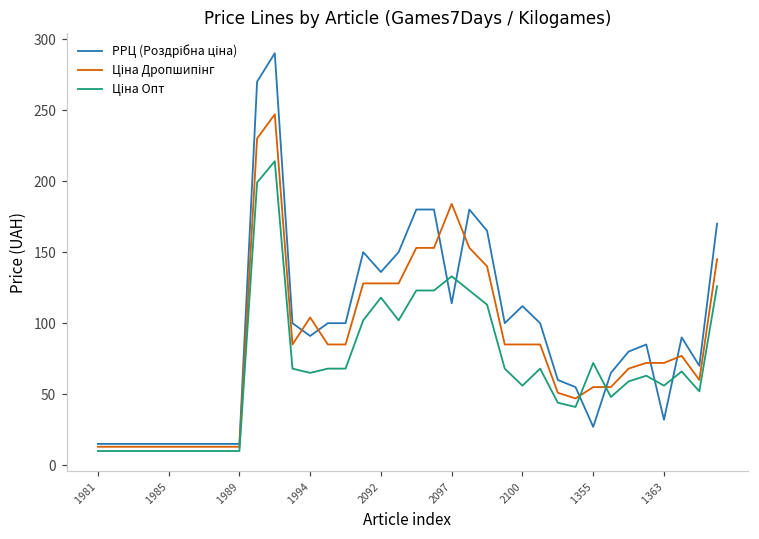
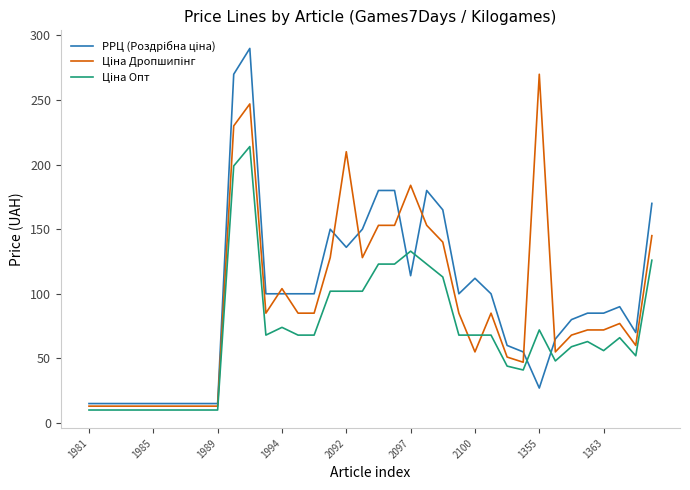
РРЦ (Роздрібна ціна), 1994: 91 -> 100
Ціна Опт, 1994: 65 -> 74
Ціна Дропшипінг, 2092: 128 -> 210
Ціна Опт, 2092: 118 -> 102
Ціна Дропшипінг, 2100: 85 -> 55
Ціна Опт, 2100: 56 -> 68
Ціна Дропшипінг, 1355: 55 -> 270
РРЦ (Роздрібна ціна), 1363: 32 -> 85
